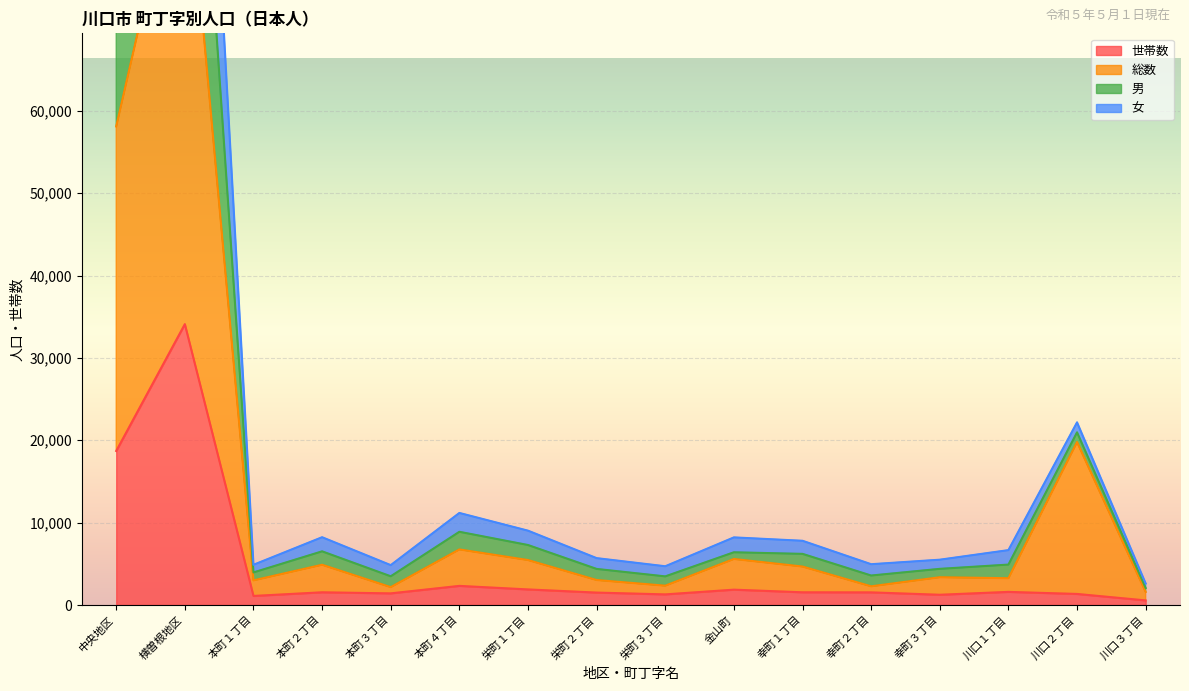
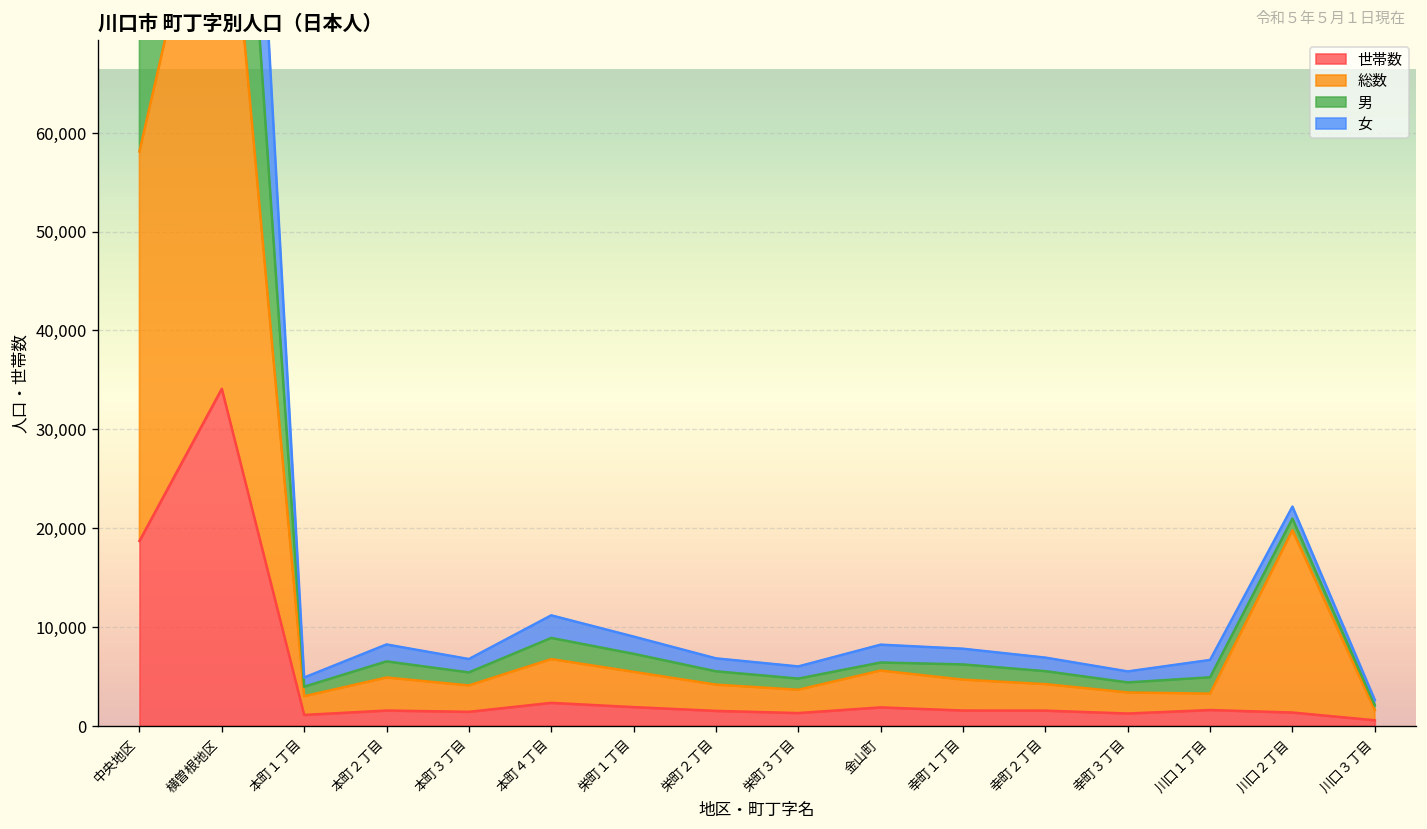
総数, 本町３丁目: 1,000 -> 3,000
総数, 栄町２丁目: 2,000 -> 3,000
総数, 栄町３丁目: 1,000 -> 2,000
総数, 幸町２丁目: 1,000 -> 3,000
